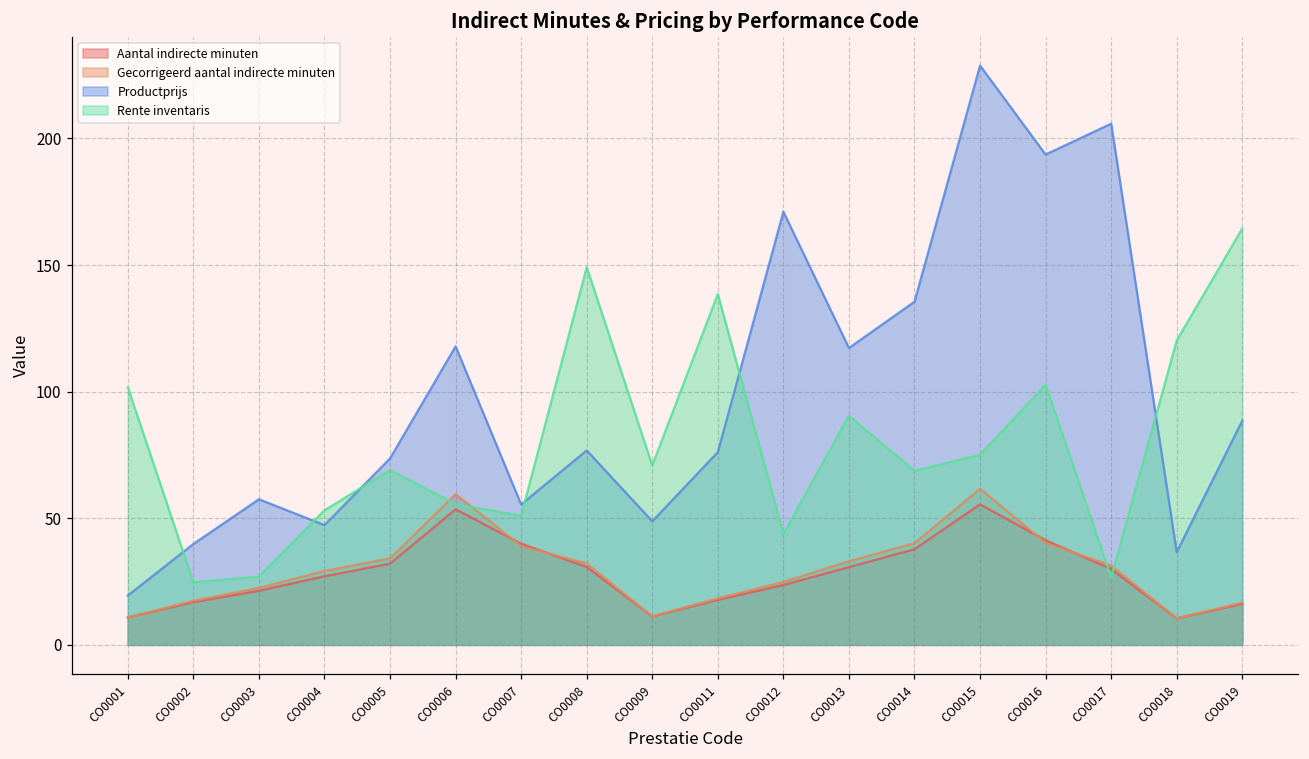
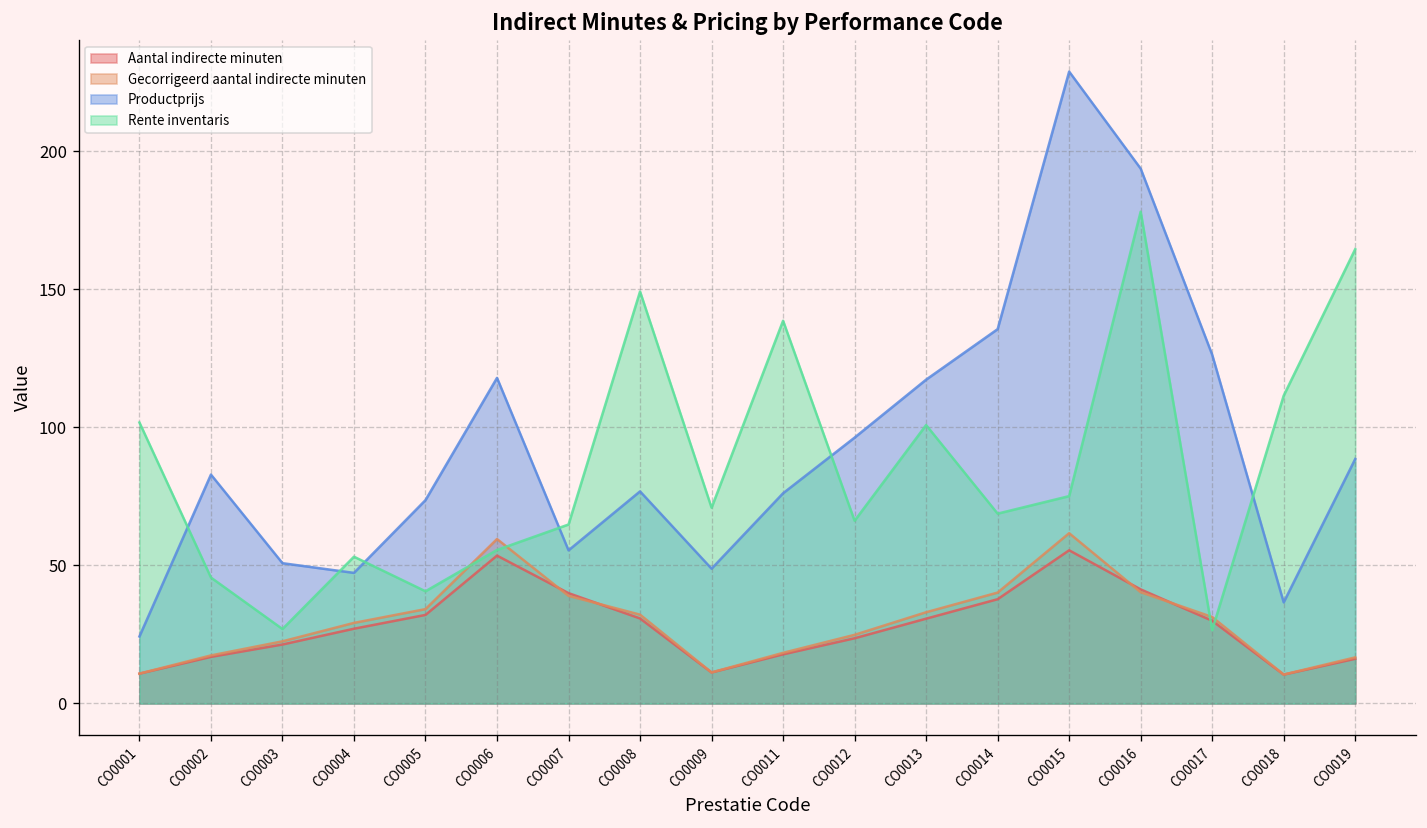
Productprijs, CO0001: 19 -> 24
Productprijs, CO0002: 40 -> 83
Rente inventaris, CO0002: 25 -> 46
Productprijs, CO0003: 57 -> 51
Rente inventaris, CO0005: 69 -> 41
Rente inventaris, CO0007: 51 -> 65
Productprijs, CO0012: 171 -> 96
Rente inventaris, CO0012: 44 -> 66
Rente inventaris, CO0013: 91 -> 101
Rente inventaris, CO0016: 103 -> 178
Productprijs, CO0017: 206 -> 126
Rente inventaris, CO0018: 120 -> 111
